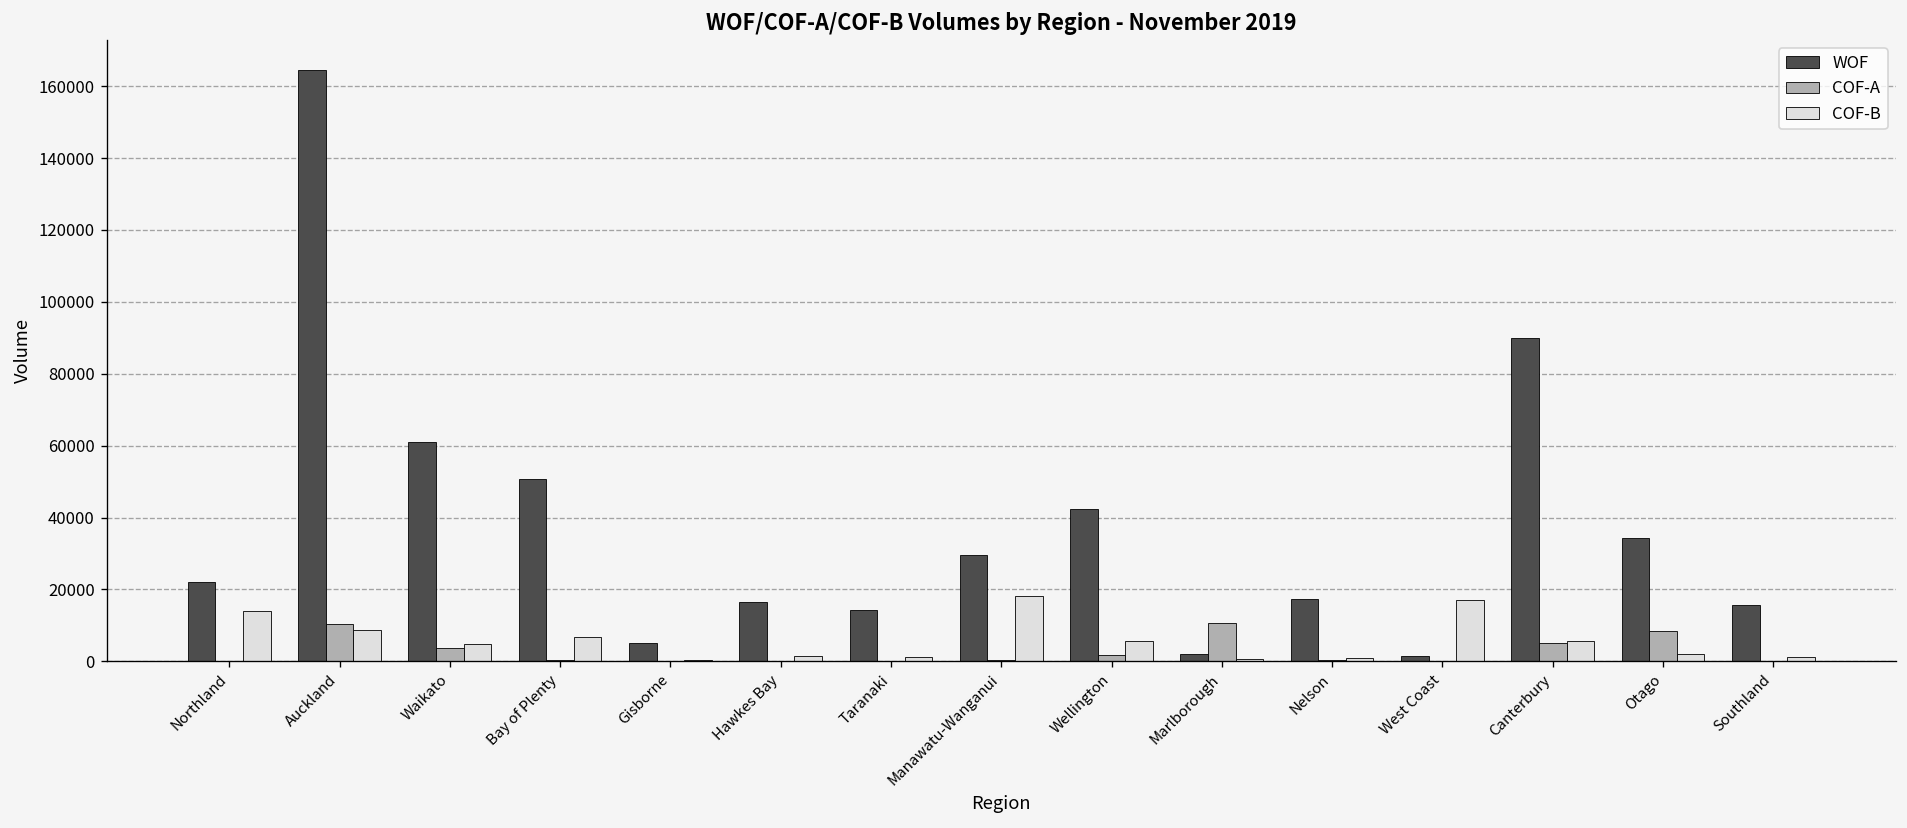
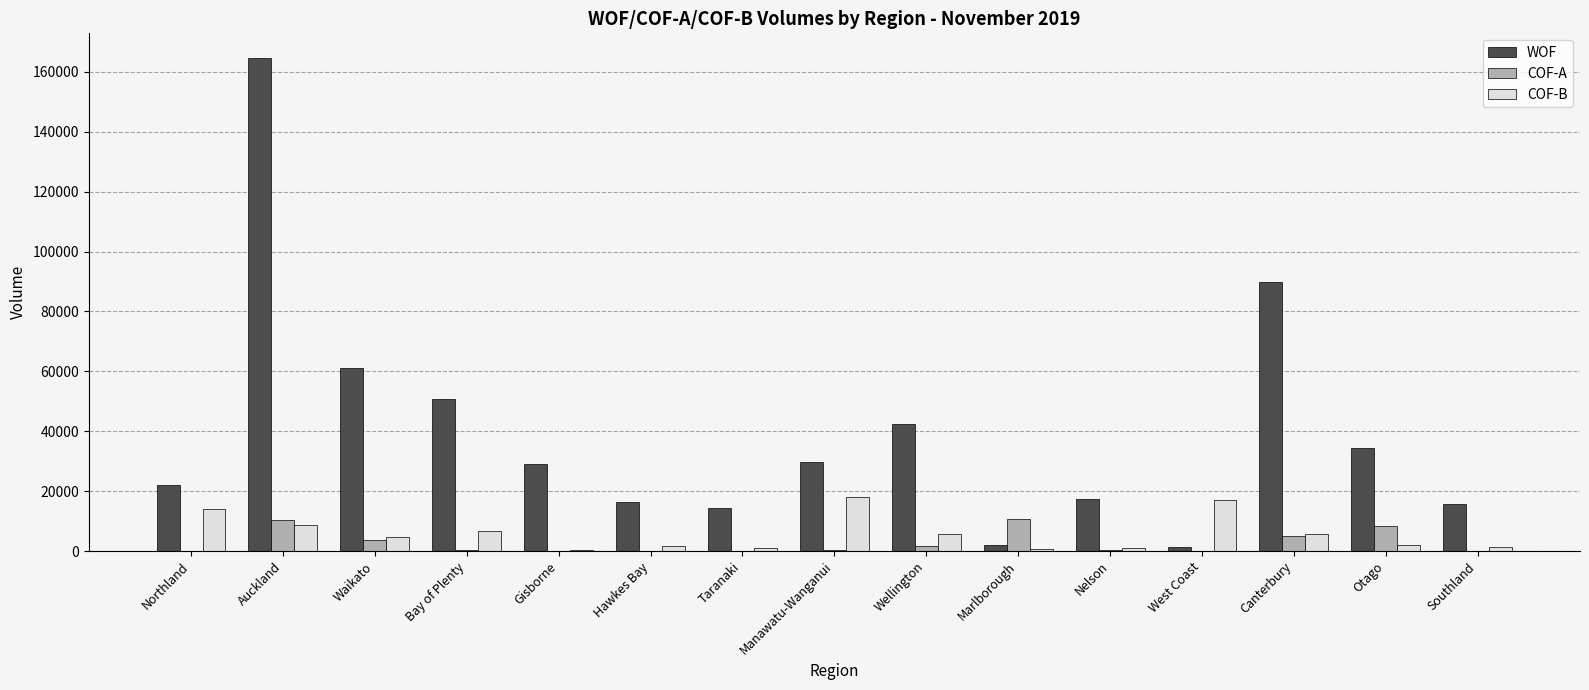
WOF, Gisborne: 5000 -> 29000
